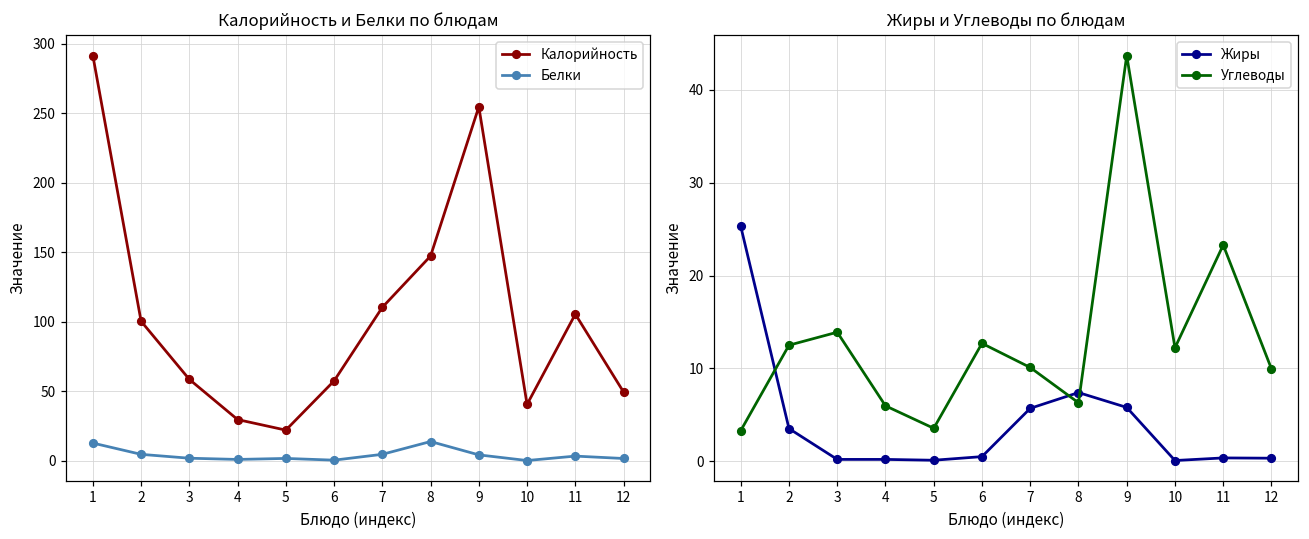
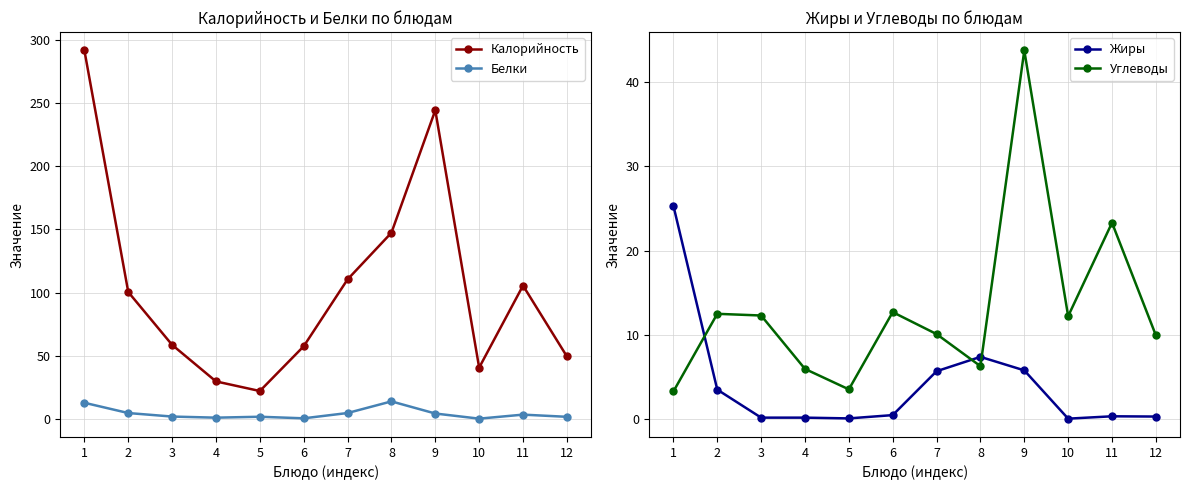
Калорийность и Белки по блюдам, Калорийность, 9: 255 -> 244
Жиры и Углеводы по блюдам, Углеводы, 3: 14 -> 12
